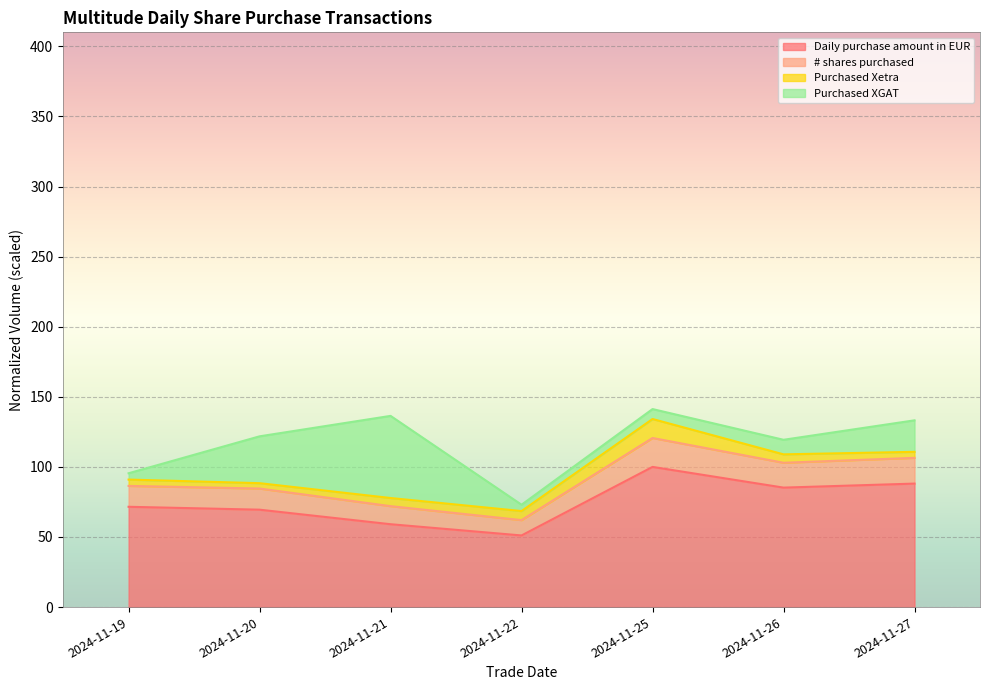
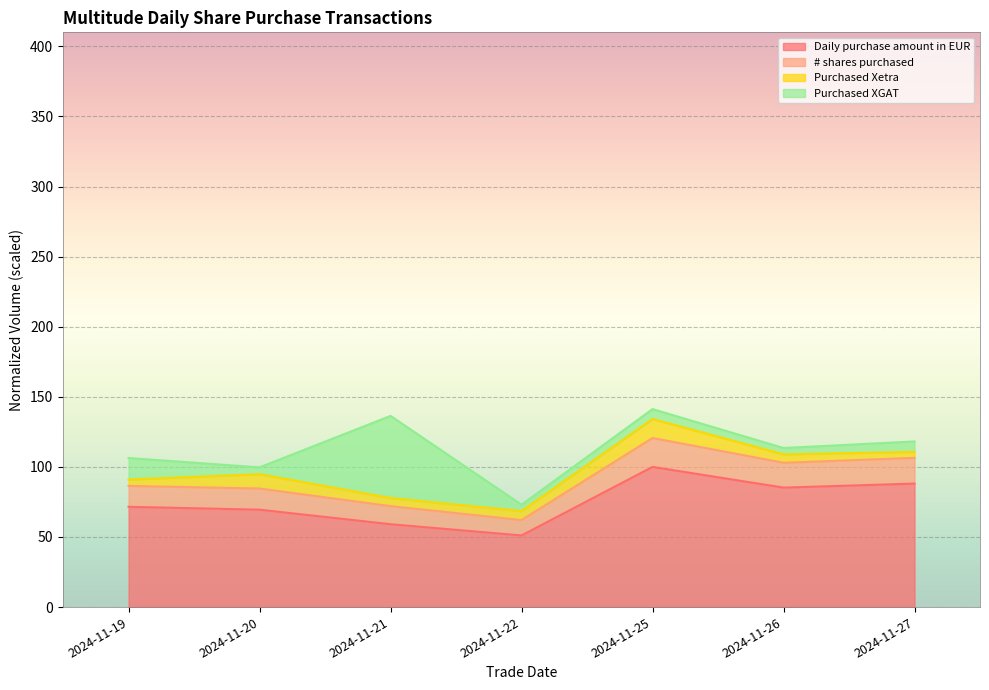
Purchased XGAT, 2024-11-19: 5 -> 15
Purchased Xetra, 2024-11-20: 4 -> 10
Purchased XGAT, 2024-11-20: 33 -> 5
Purchased XGAT, 2024-11-26: 10 -> 5
Purchased XGAT, 2024-11-27: 22 -> 7
